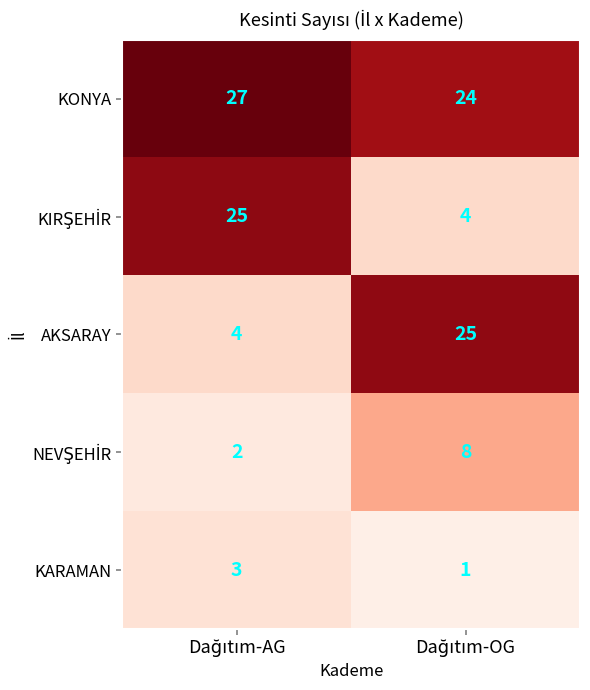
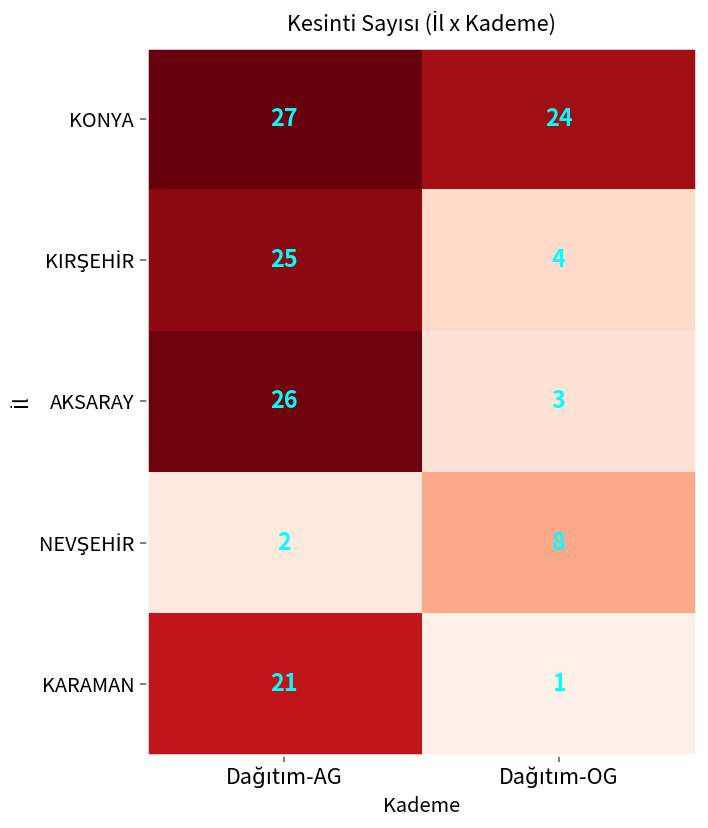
AKSARAY, Dağıtım-AG: 4 -> 26
AKSARAY, Dağıtım-OG: 25 -> 3
KARAMAN, Dağıtım-AG: 3 -> 21
